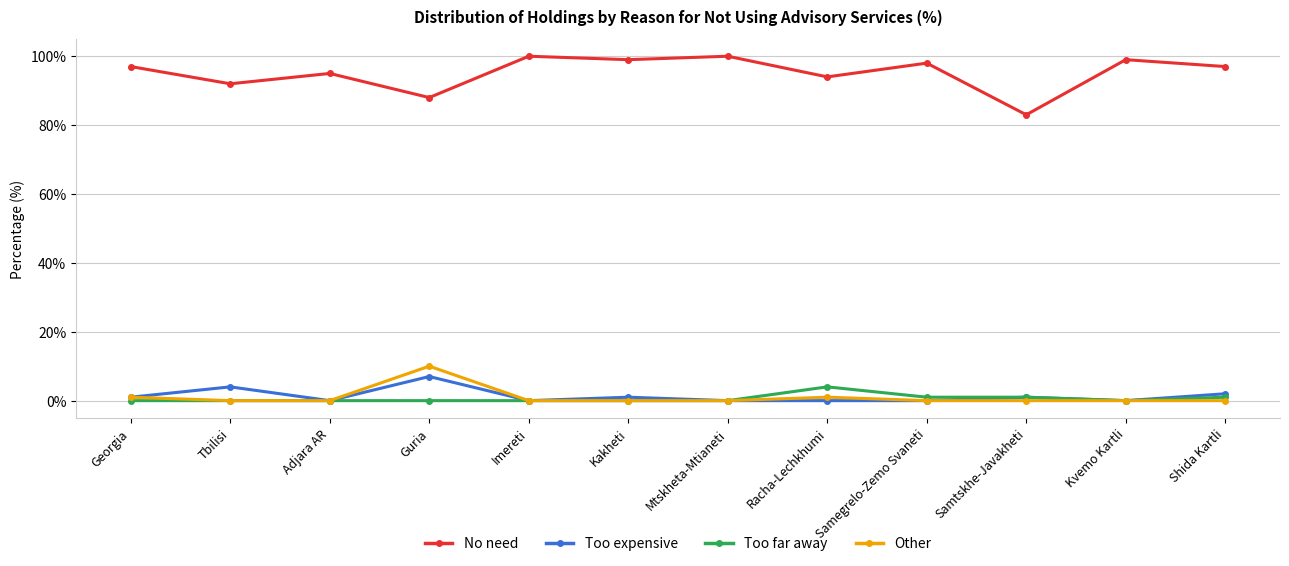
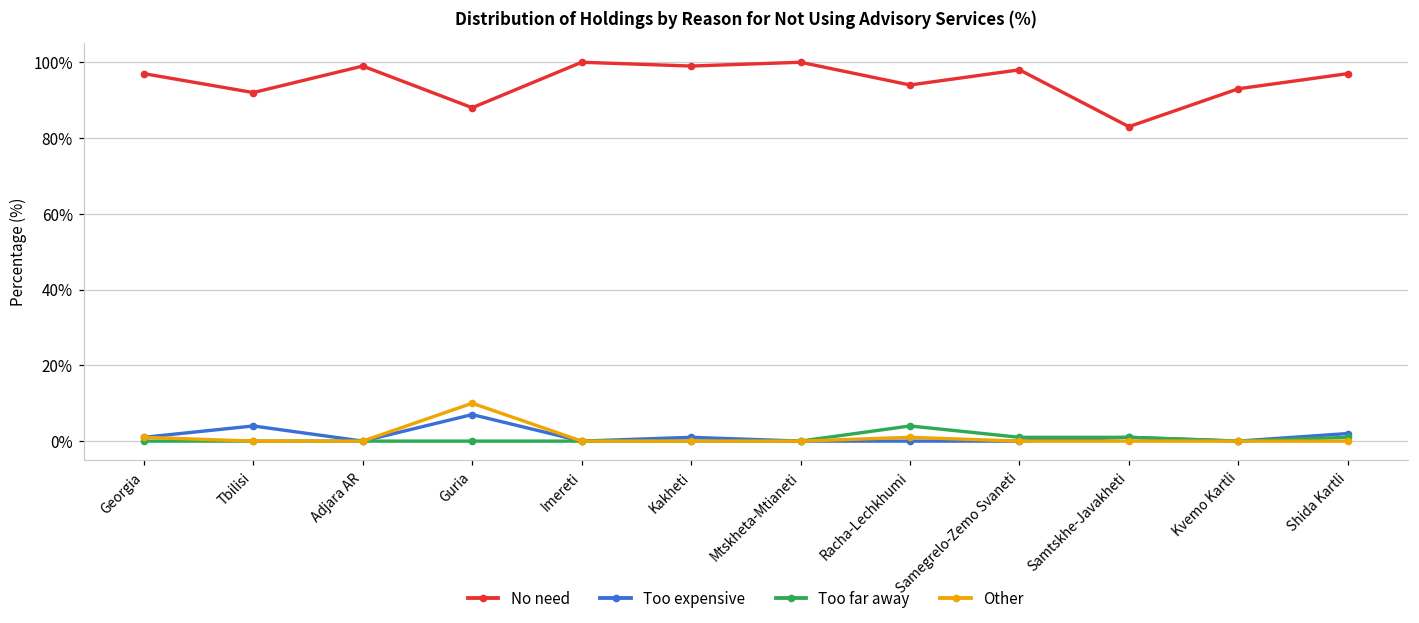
No need, Adjara AR: 95% -> 99%
No need, Kvemo Kartli: 99% -> 93%
